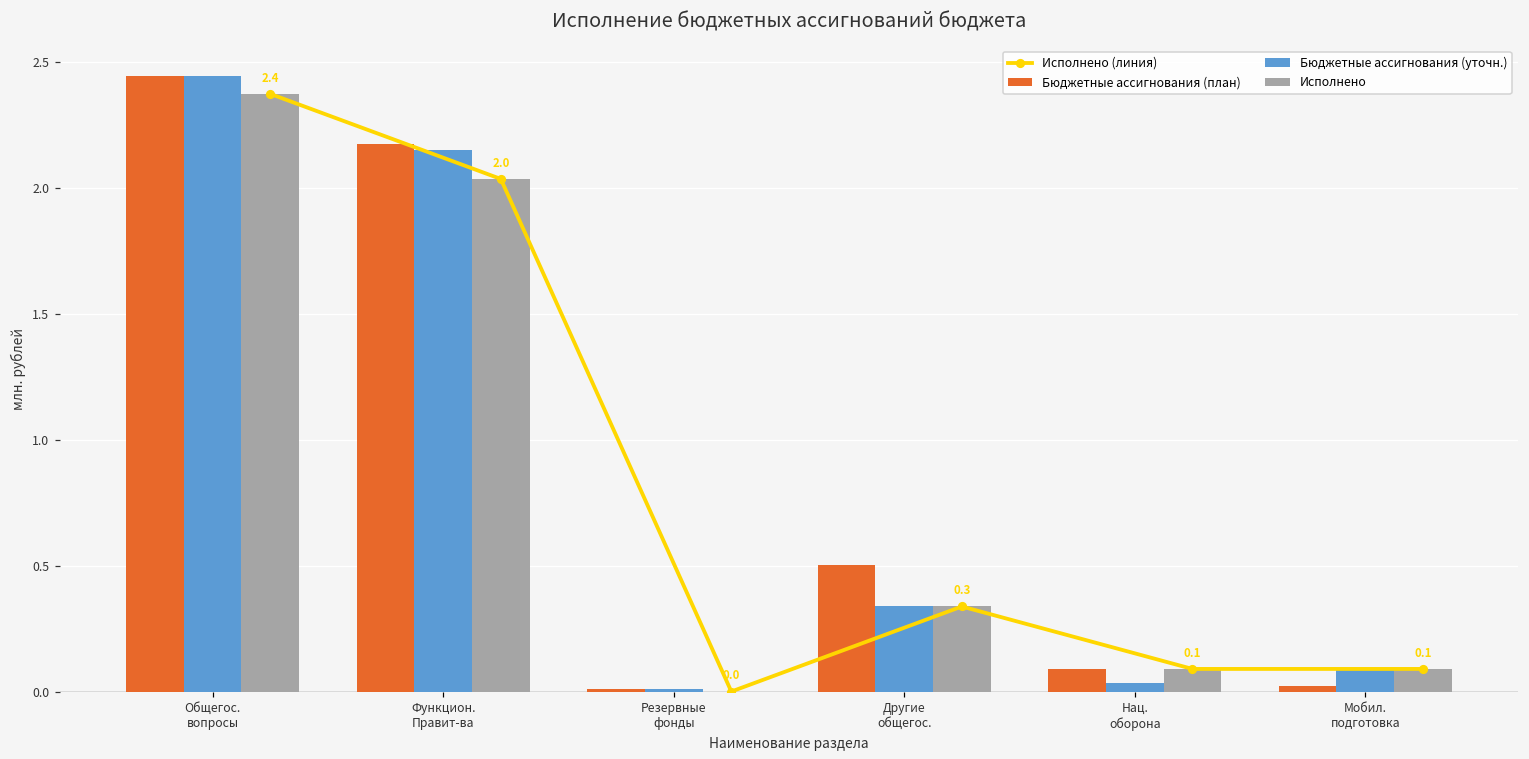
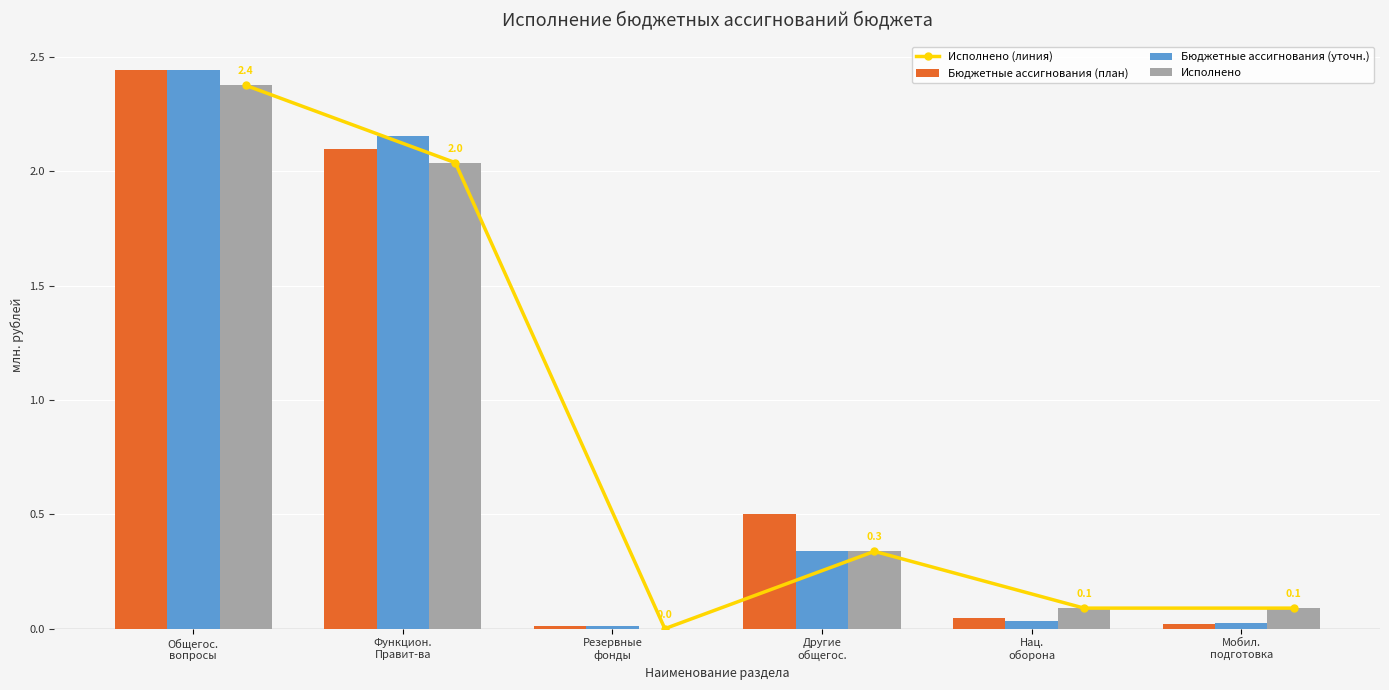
Бюджетные ассигнования (план), Функцион. Правит-ва: 2.17 -> 2.10
Бюджетные ассигнования (план), Нац. оборона: 0.09 -> 0.05
Бюджетные ассигнования (уточн.), Мобил. подготовка: 0.09 -> 0.03
